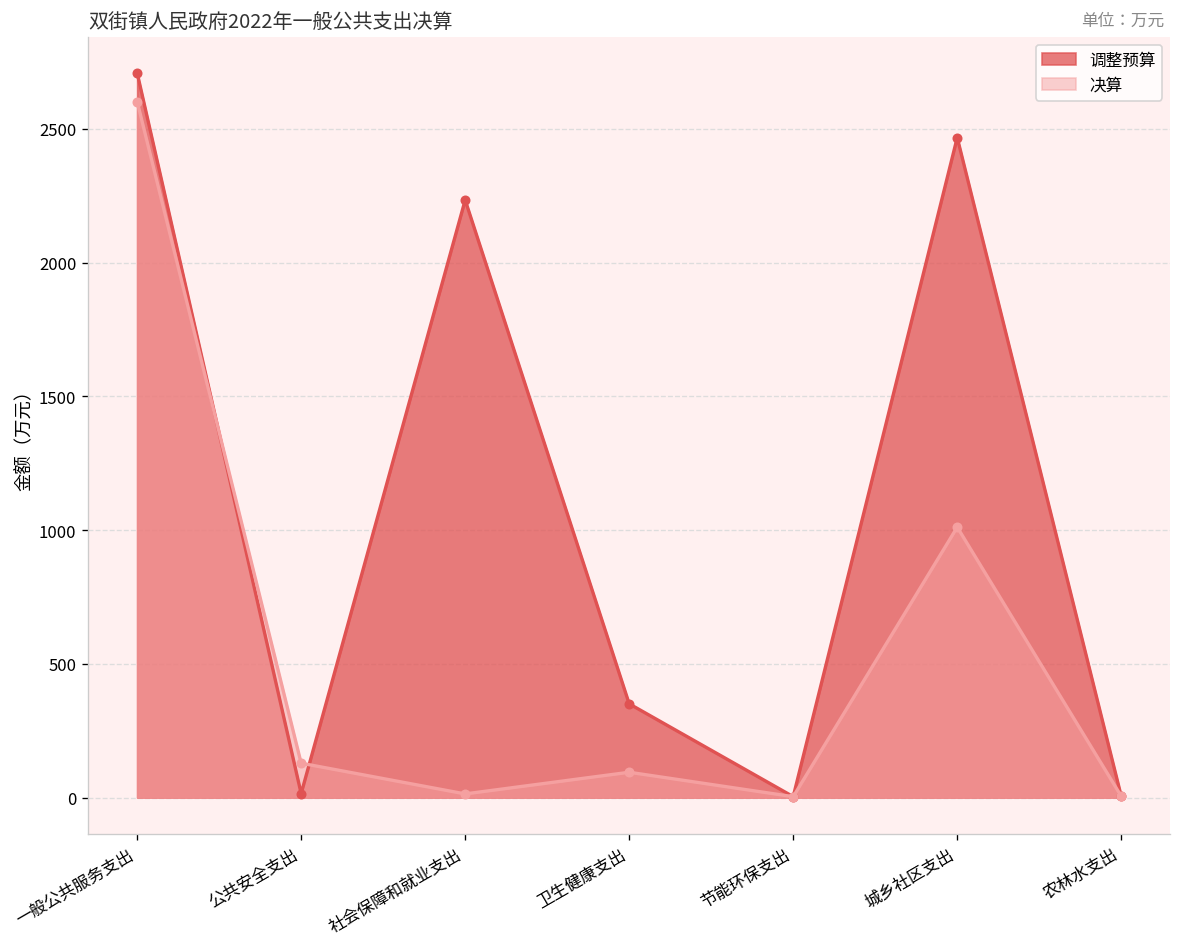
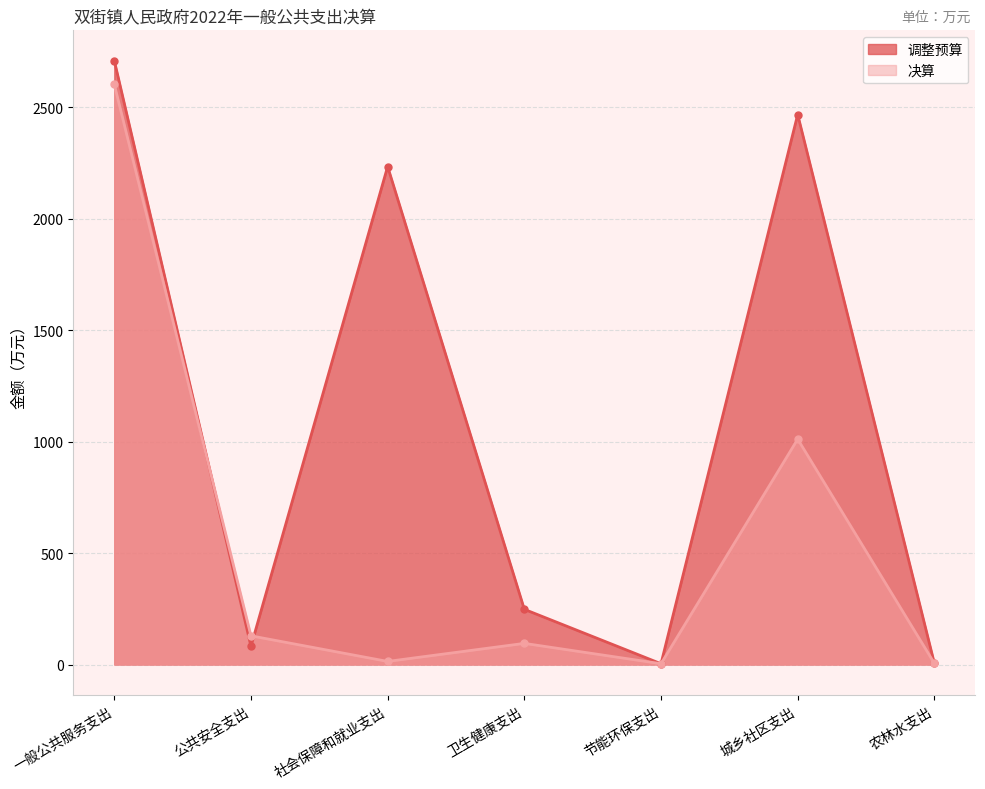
调整预算, 公共安全支出: 20 -> 80
调整预算, 卫生健康支出: 350 -> 250
